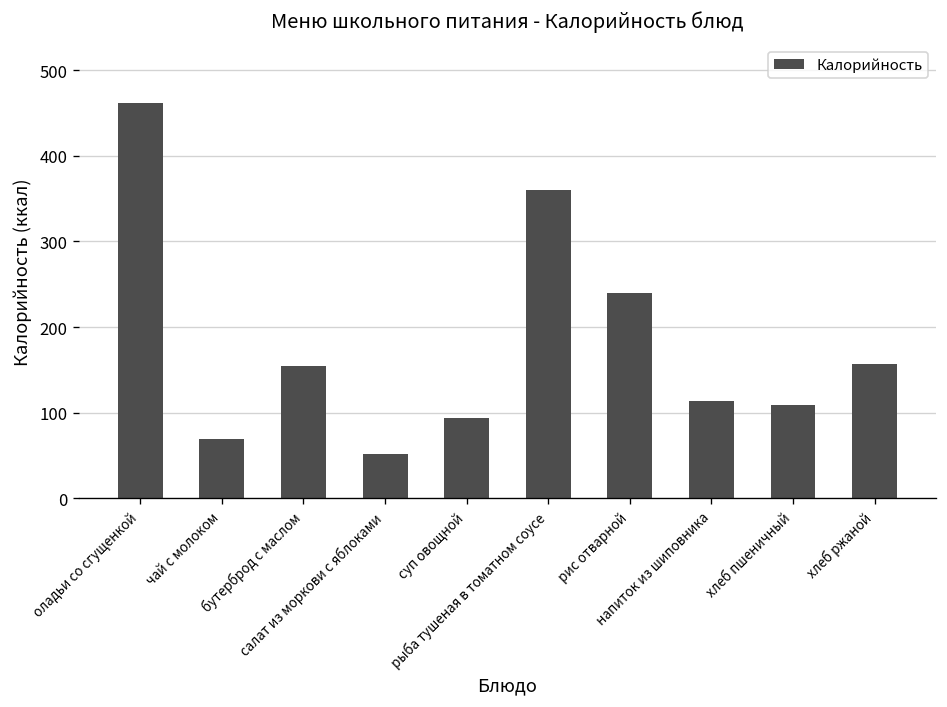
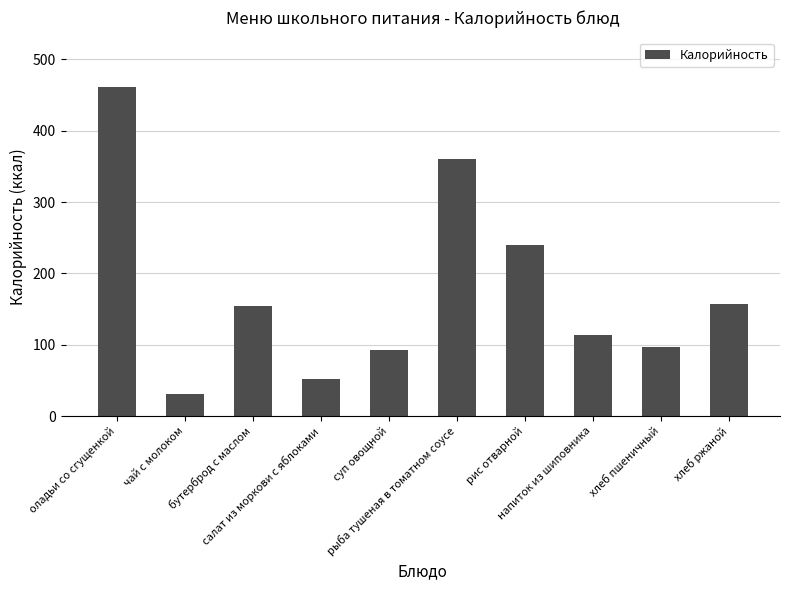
чай с молоком: 70 -> 30
хлеб пшеничный: 110 -> 100
